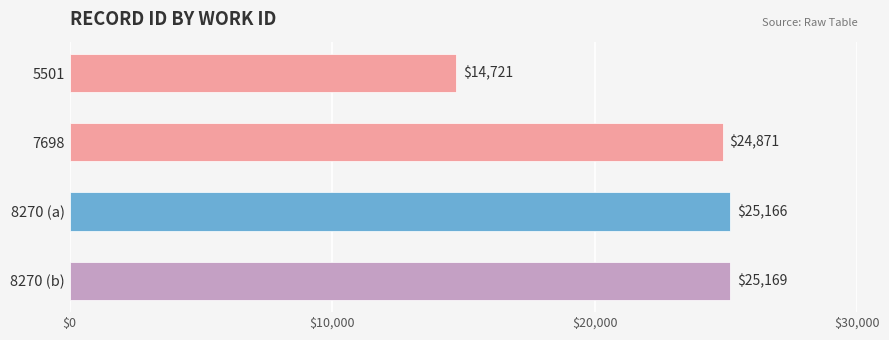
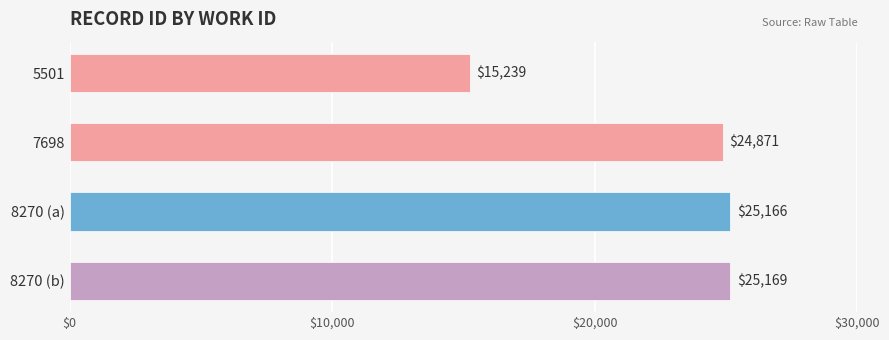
5501: $14,721 -> $15,239
